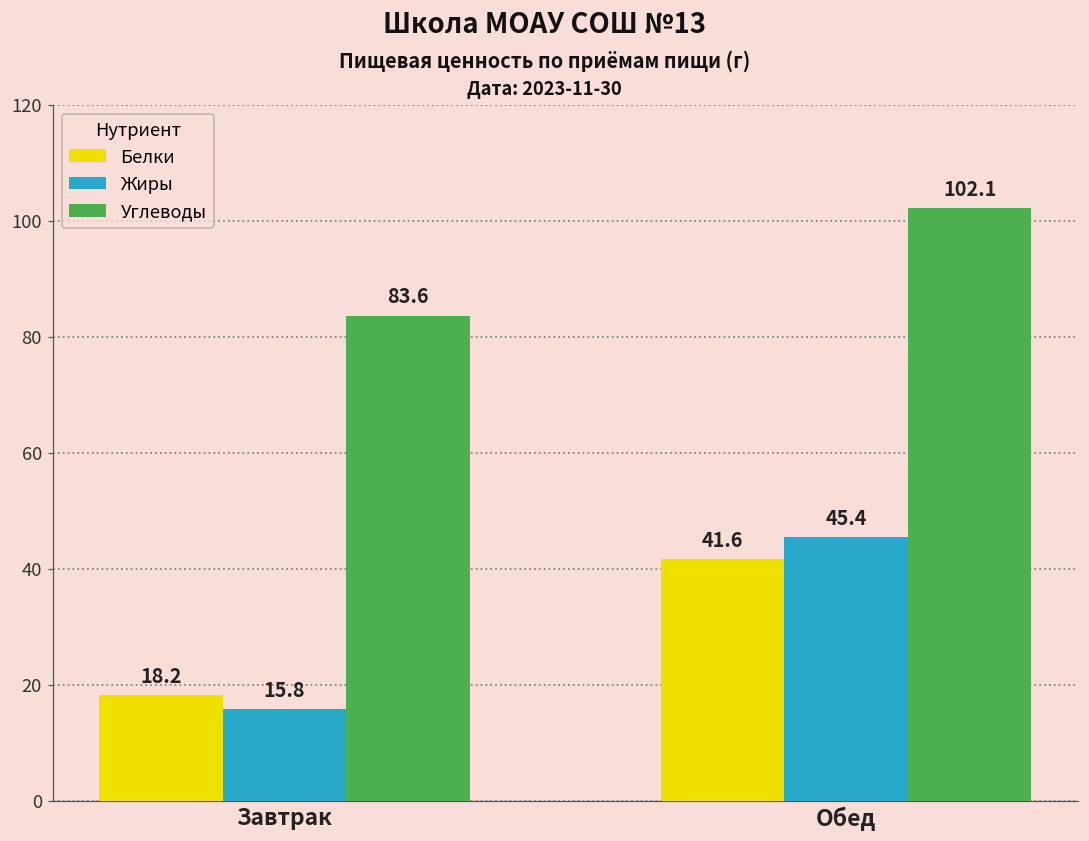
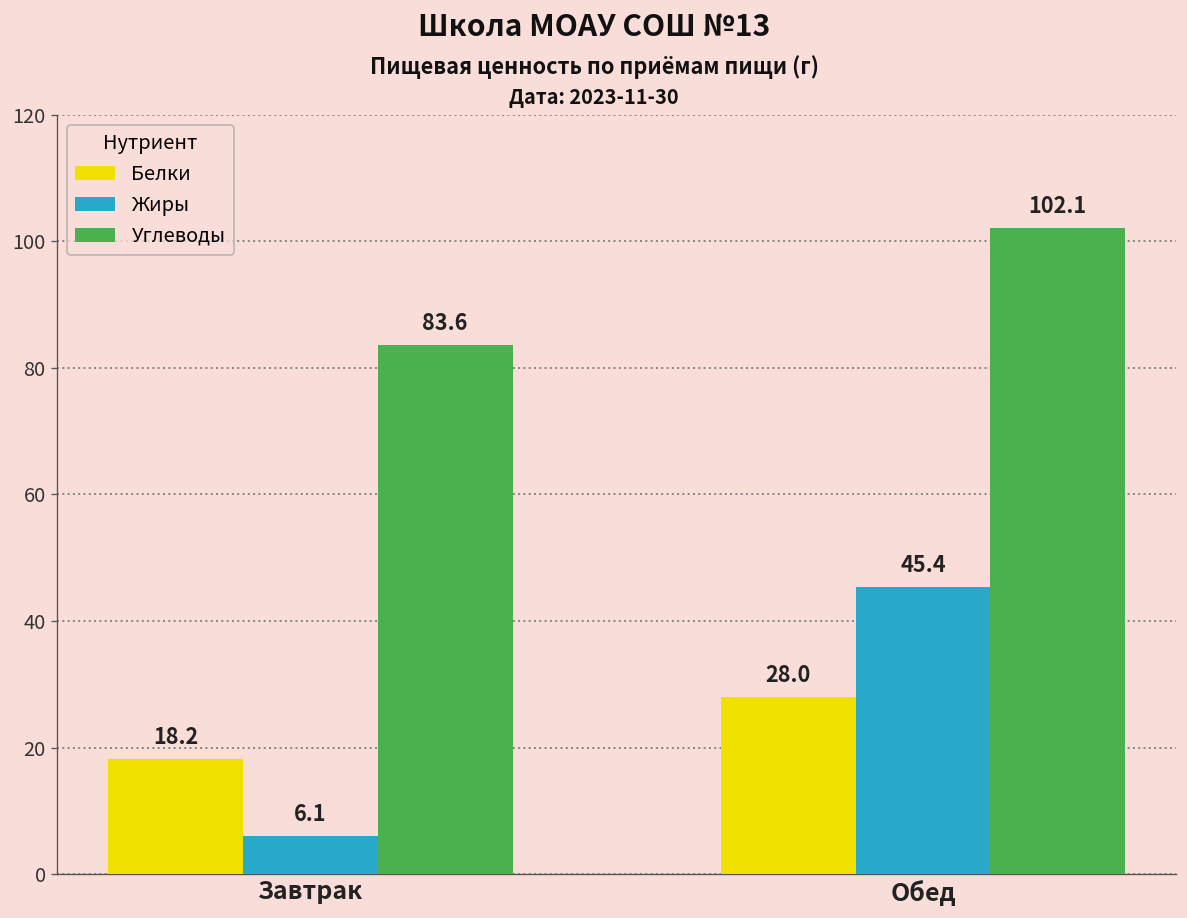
Жиры, Завтрак: 15.8 -> 6.1
Белки, Обед: 41.6 -> 28.0
